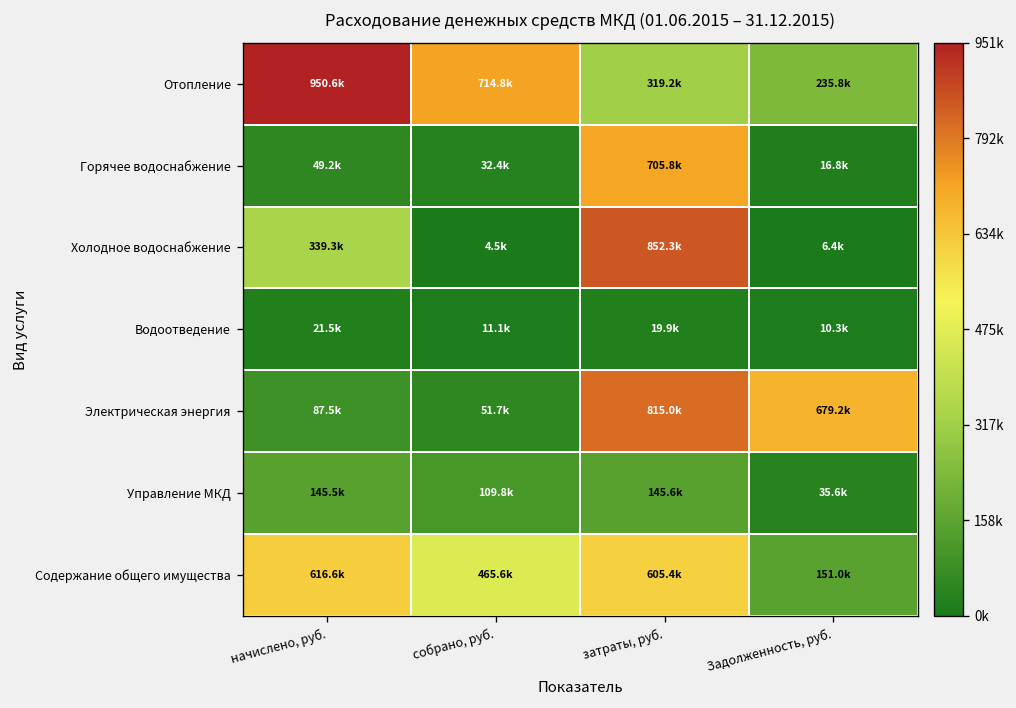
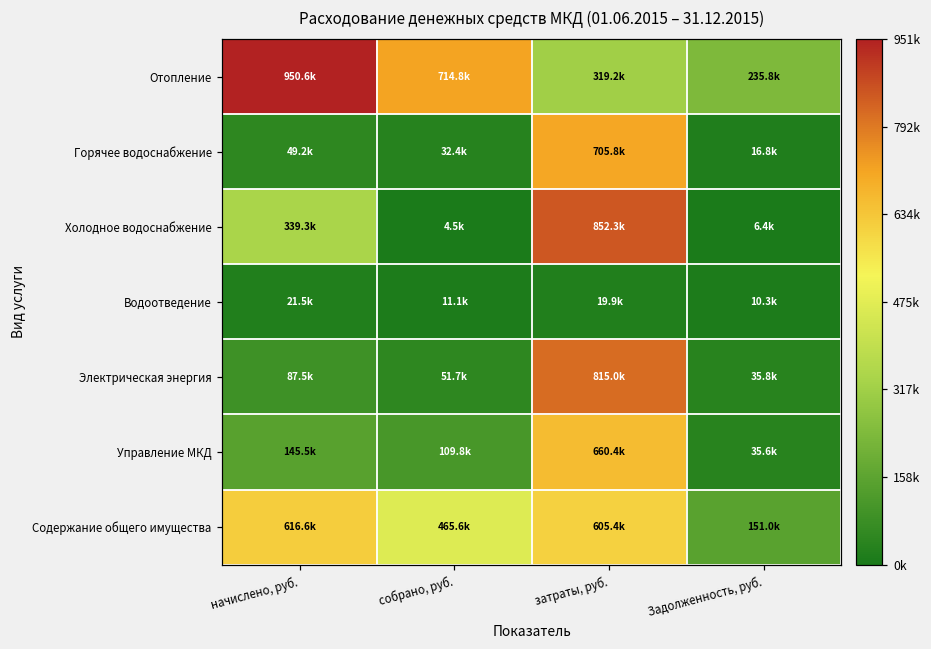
Электрическая энергия, Задолженность, руб.: 679.2k -> 35.8k
Управление МКД, затраты, руб.: 145.6k -> 660.4k
